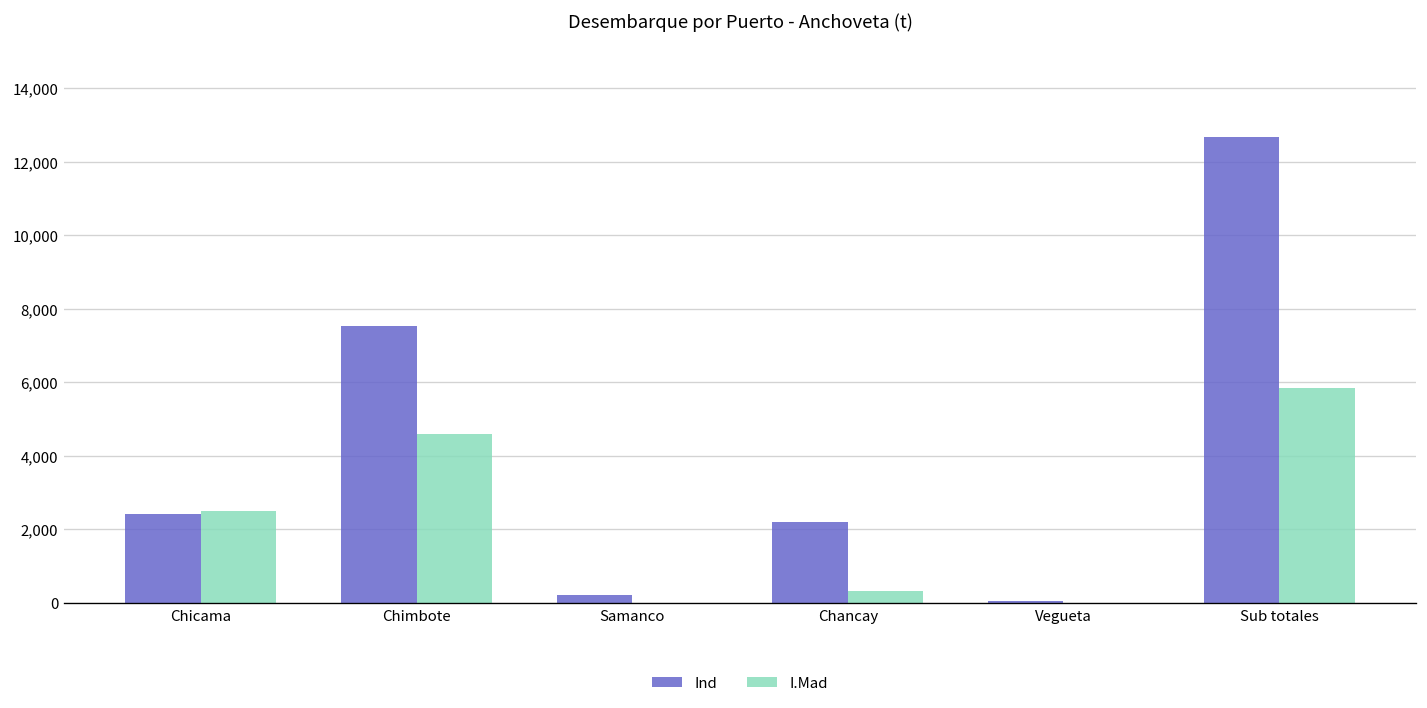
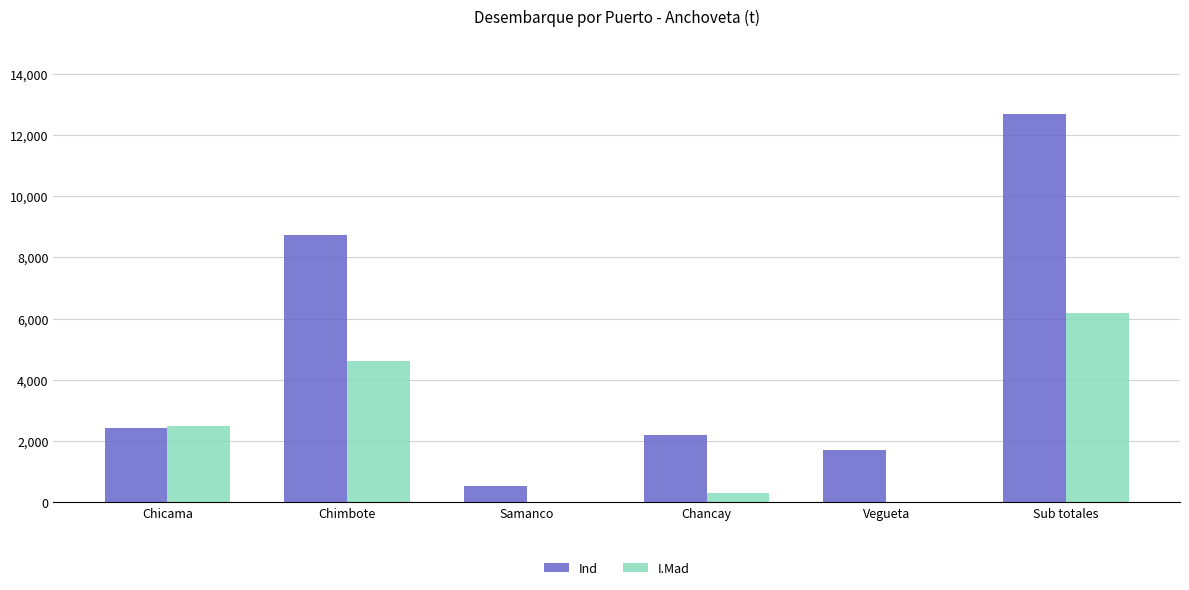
Ind, Chimbote: 7,500 -> 8,700
Ind, Samanco: 200 -> 500
Ind, Vegueta: 0 -> 1,700
I.Mad, Sub totales: 5,800 -> 6,200
